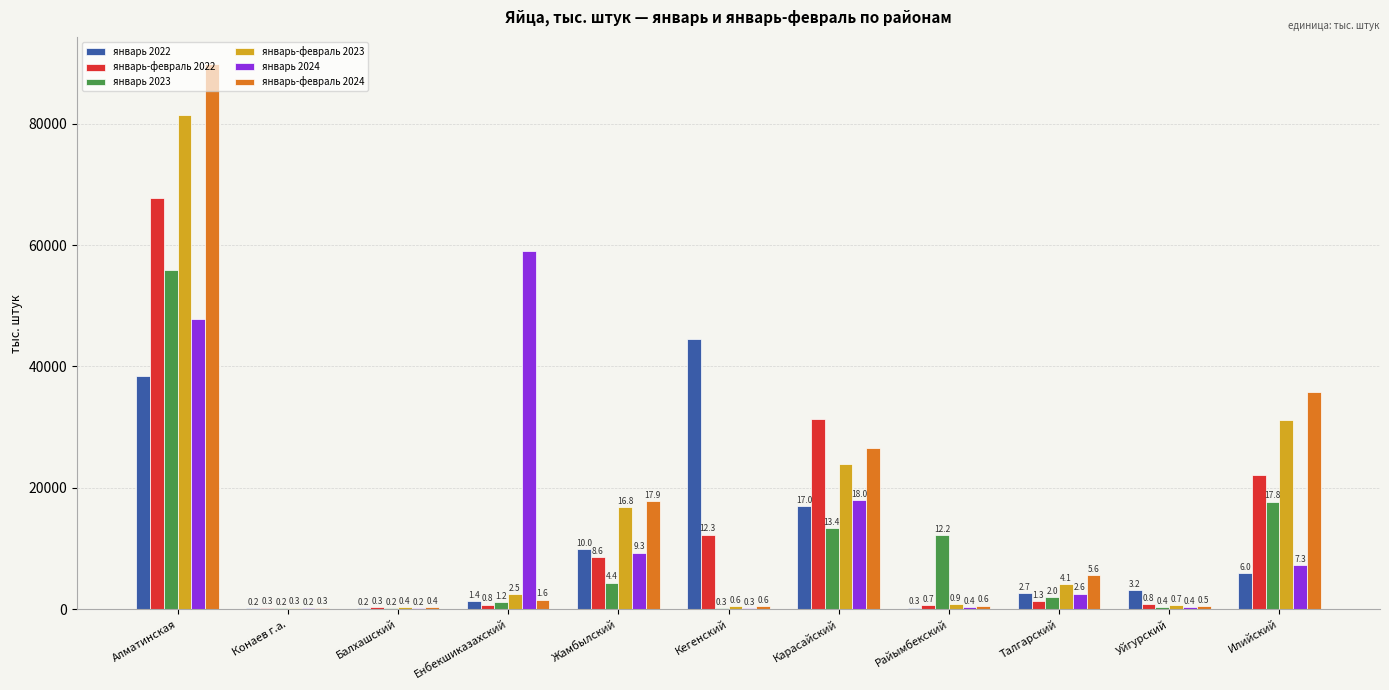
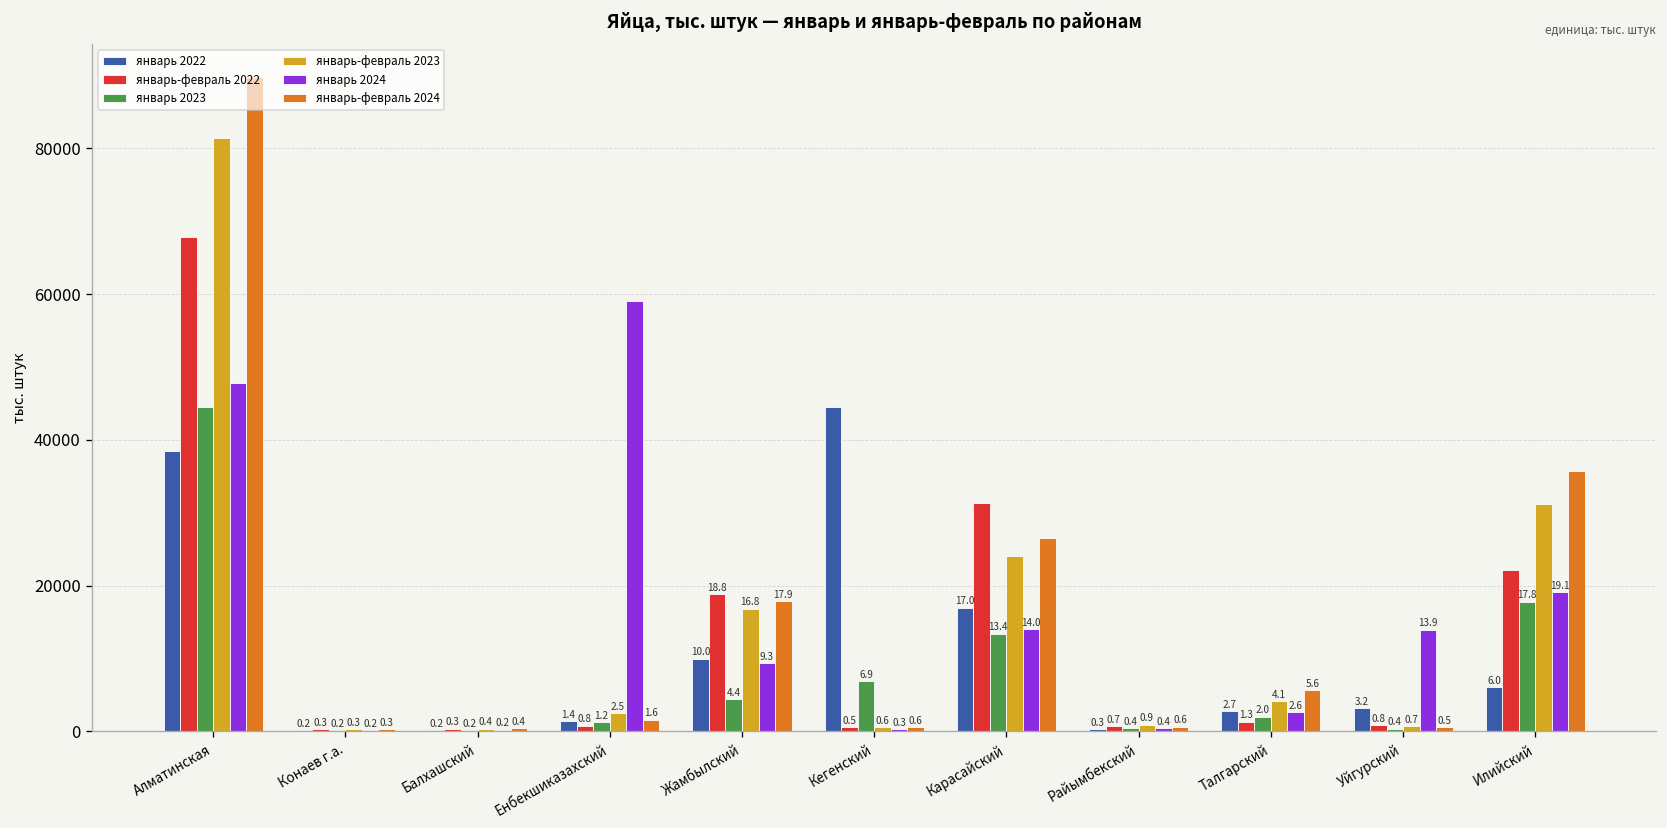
январь 2023, Алматинская: 56000 -> 45000
январь-февраль 2022, Жамбылский: 8.6 -> 18.8
январь-февраль 2022, Кегенский: 12.3 -> 0.5
январь 2023, Кегенский: 0.3 -> 6.9
январь 2024, Карасайский: 18.0 -> 14.0
январь 2023, Райымбекский: 12.2 -> 0.4
январь 2024, Уйгурский: 0.4 -> 13.9
январь 2024, Илийский: 7.3 -> 19.1
